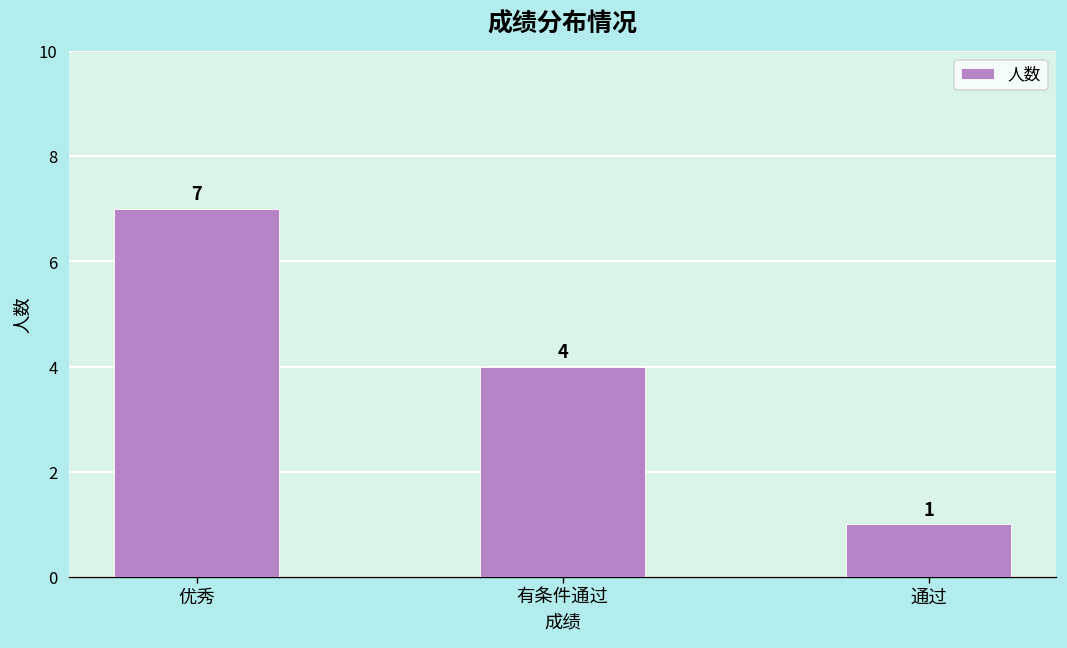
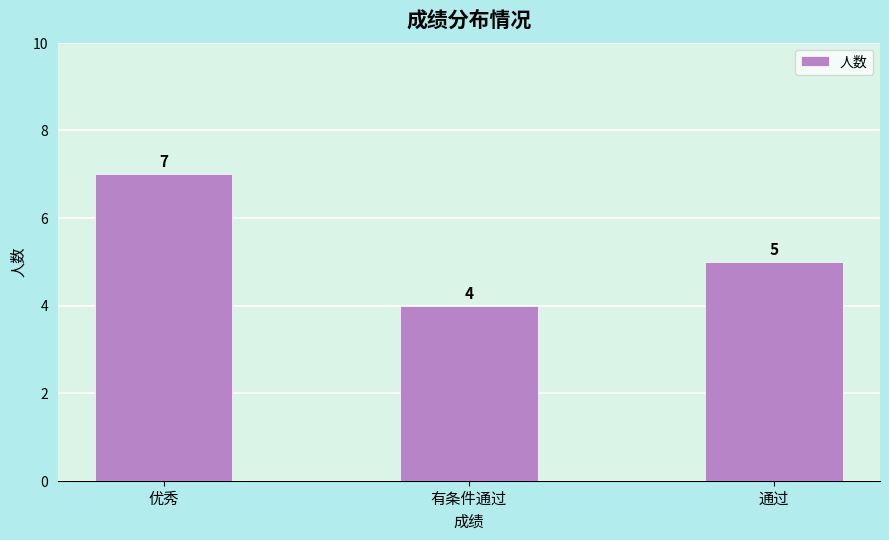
通过: 1 -> 5
